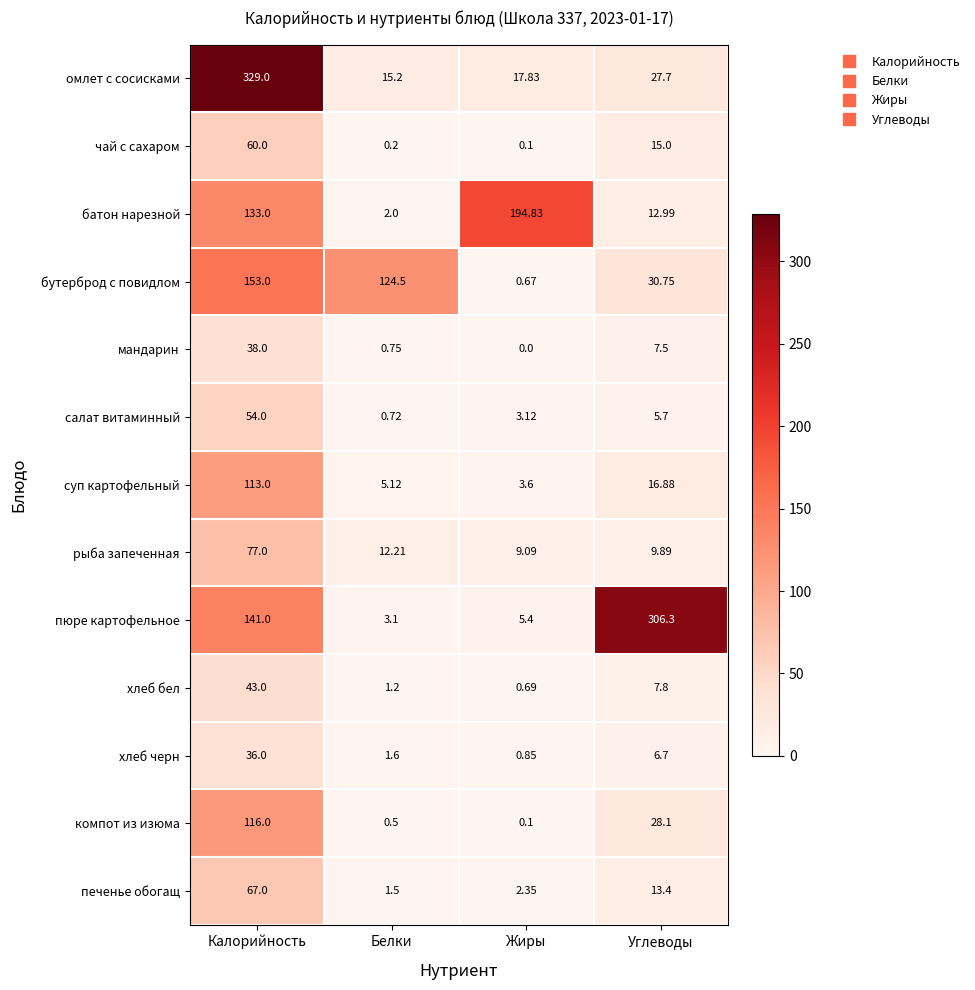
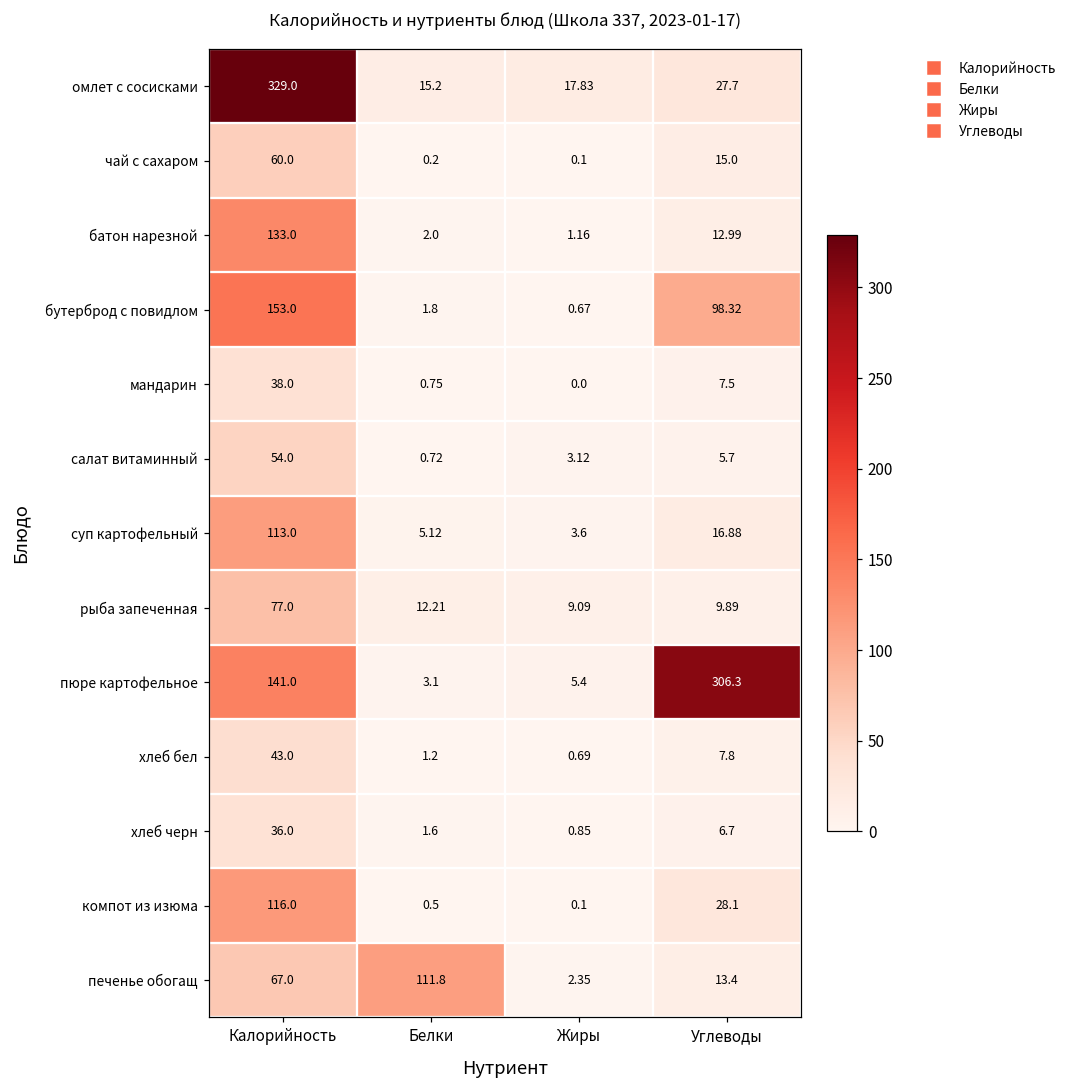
батон нарезной, Жиры: 194.83 -> 1.16
бутерброд с повидлом, Белки: 124.5 -> 1.8
бутерброд с повидлом, Углеводы: 30.75 -> 98.32
печенье обогащ, Белки: 1.5 -> 111.8
